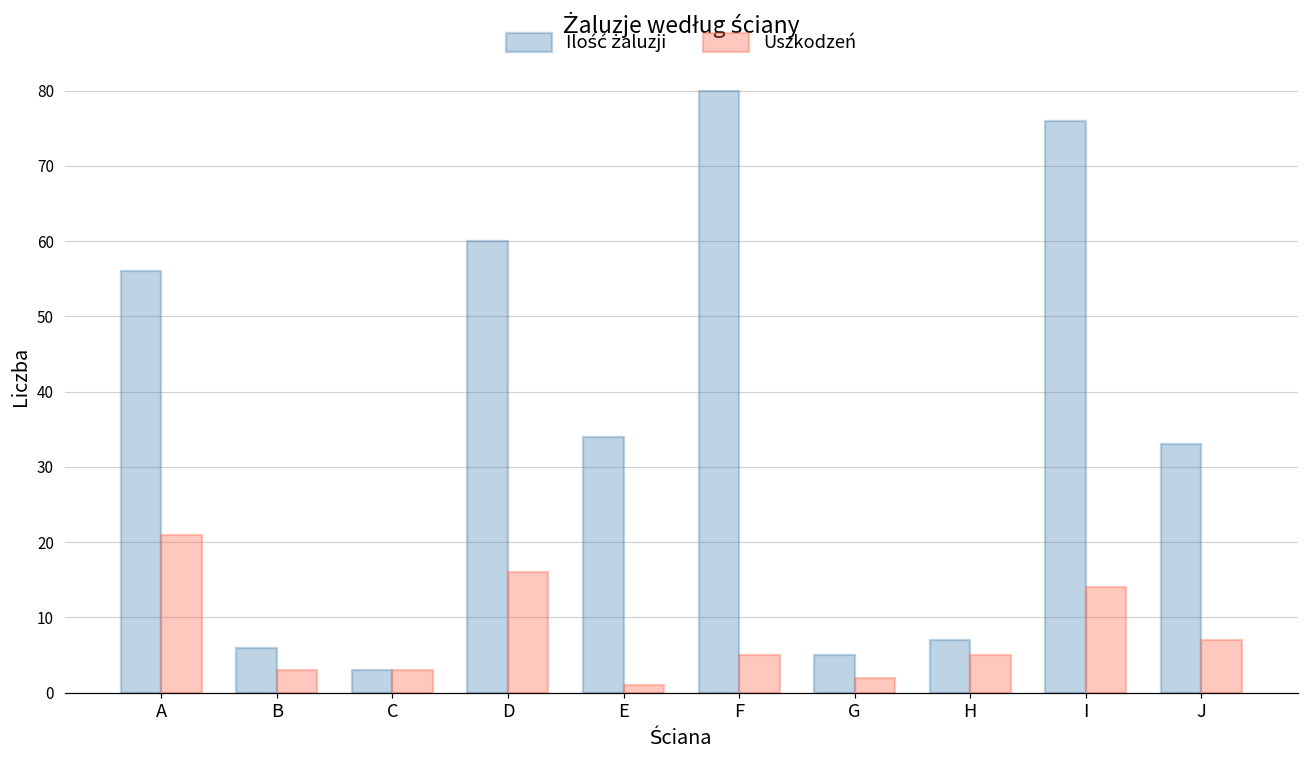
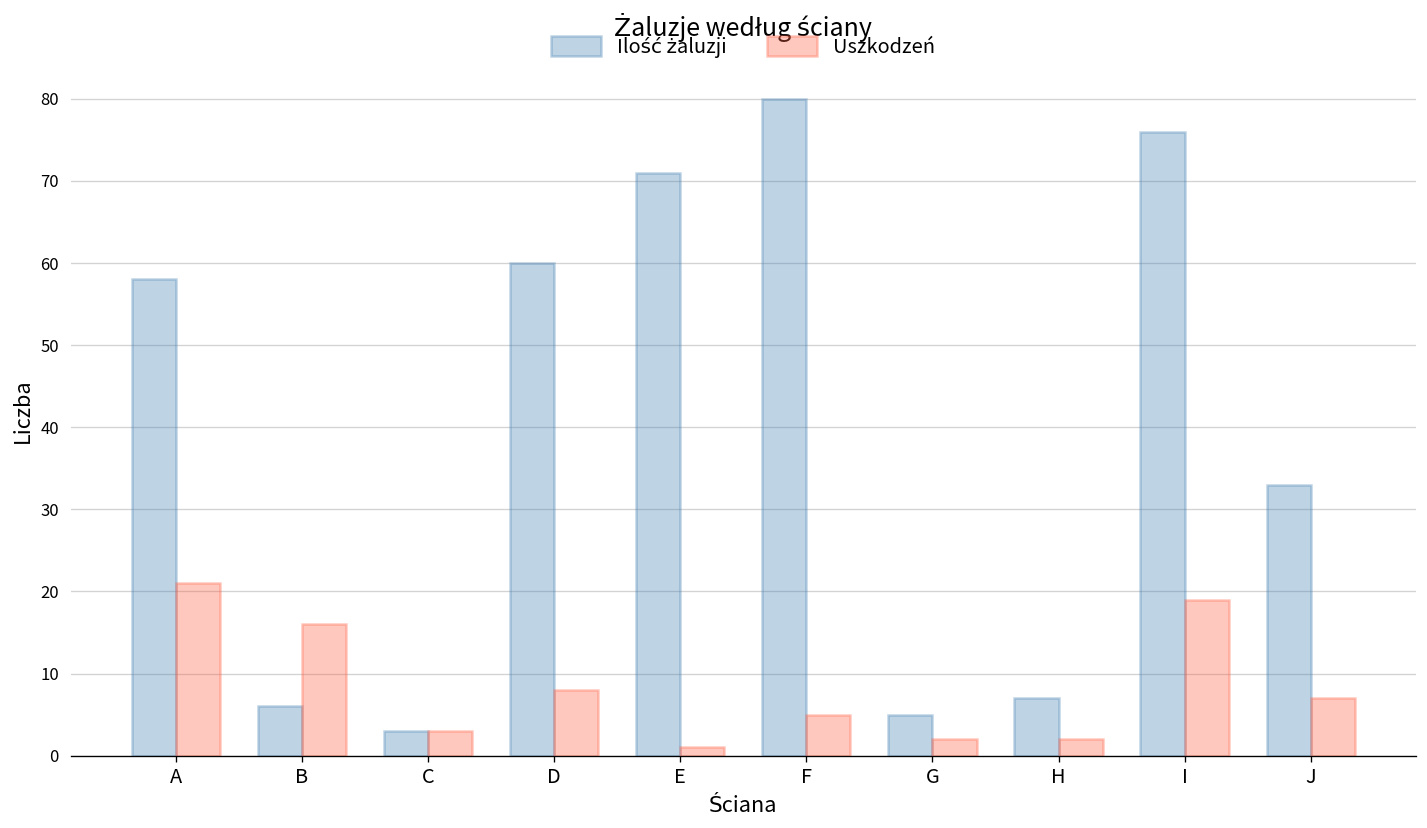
Ilość żaluzji, A: 56 -> 58
Uszkodzeń, B: 3 -> 16
Uszkodzeń, D: 16 -> 8
Ilość żaluzji, E: 34 -> 71
Uszkodzeń, H: 5 -> 2
Uszkodzeń, I: 14 -> 19
